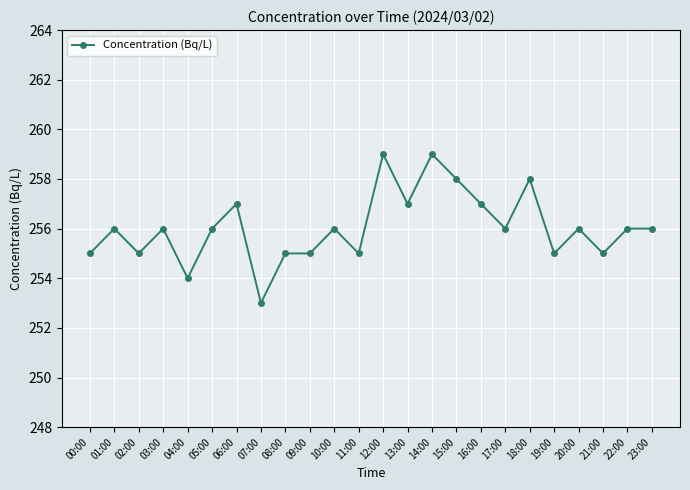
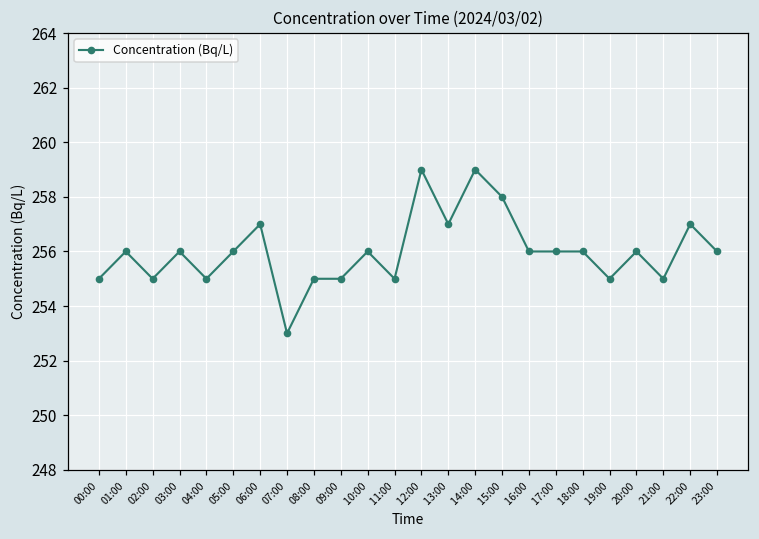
04:00: 254 -> 255
16:00: 257 -> 256
18:00: 258 -> 256
22:00: 256 -> 257
